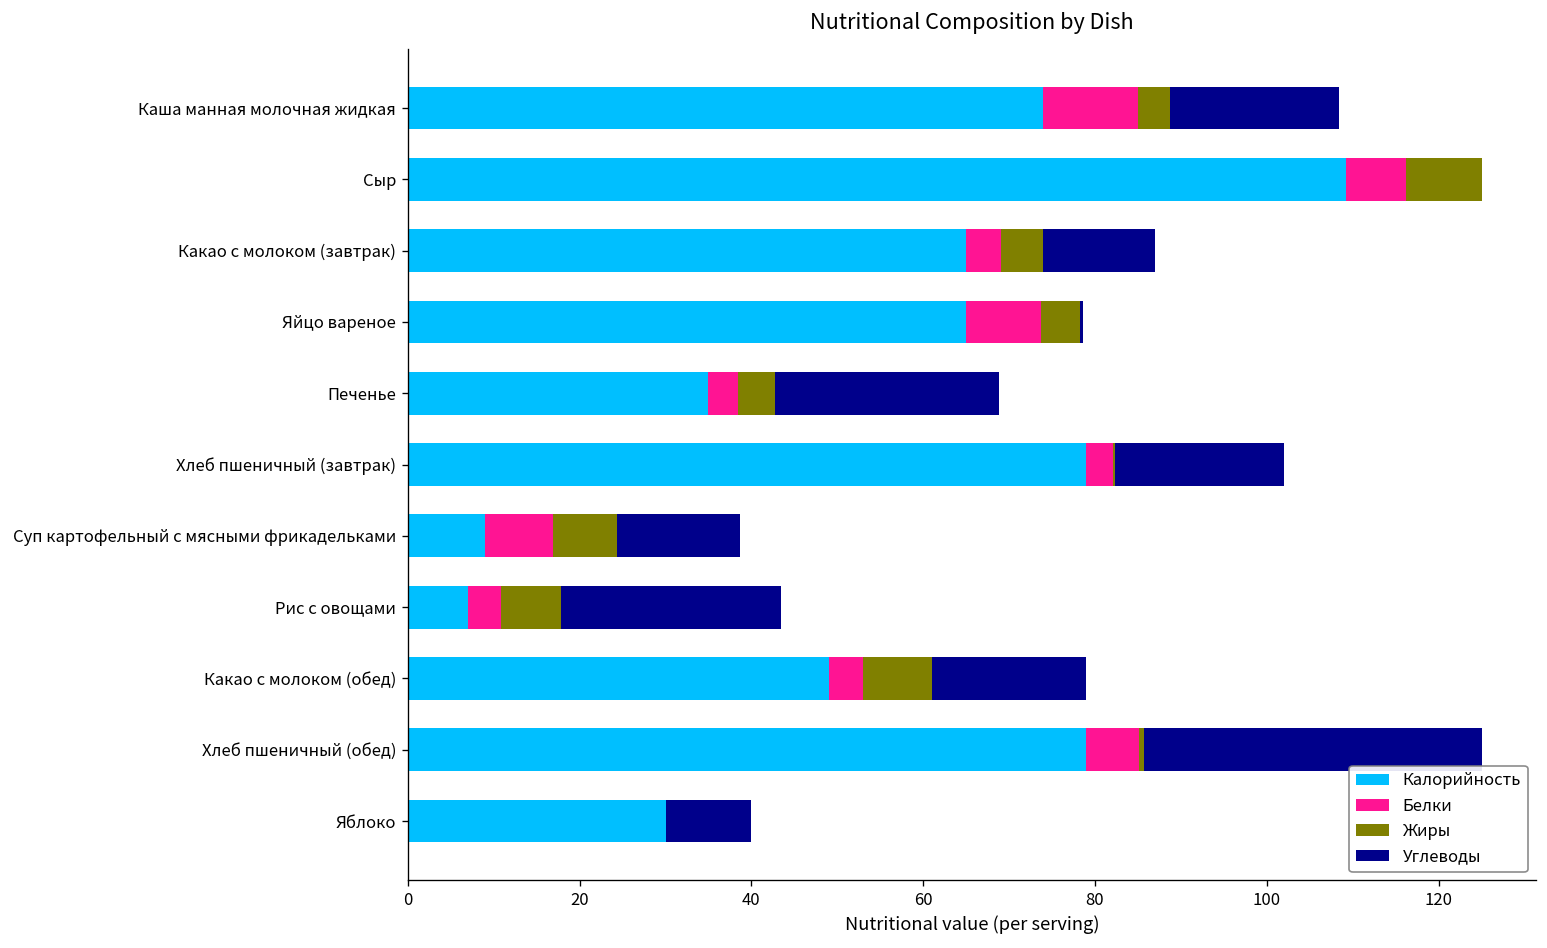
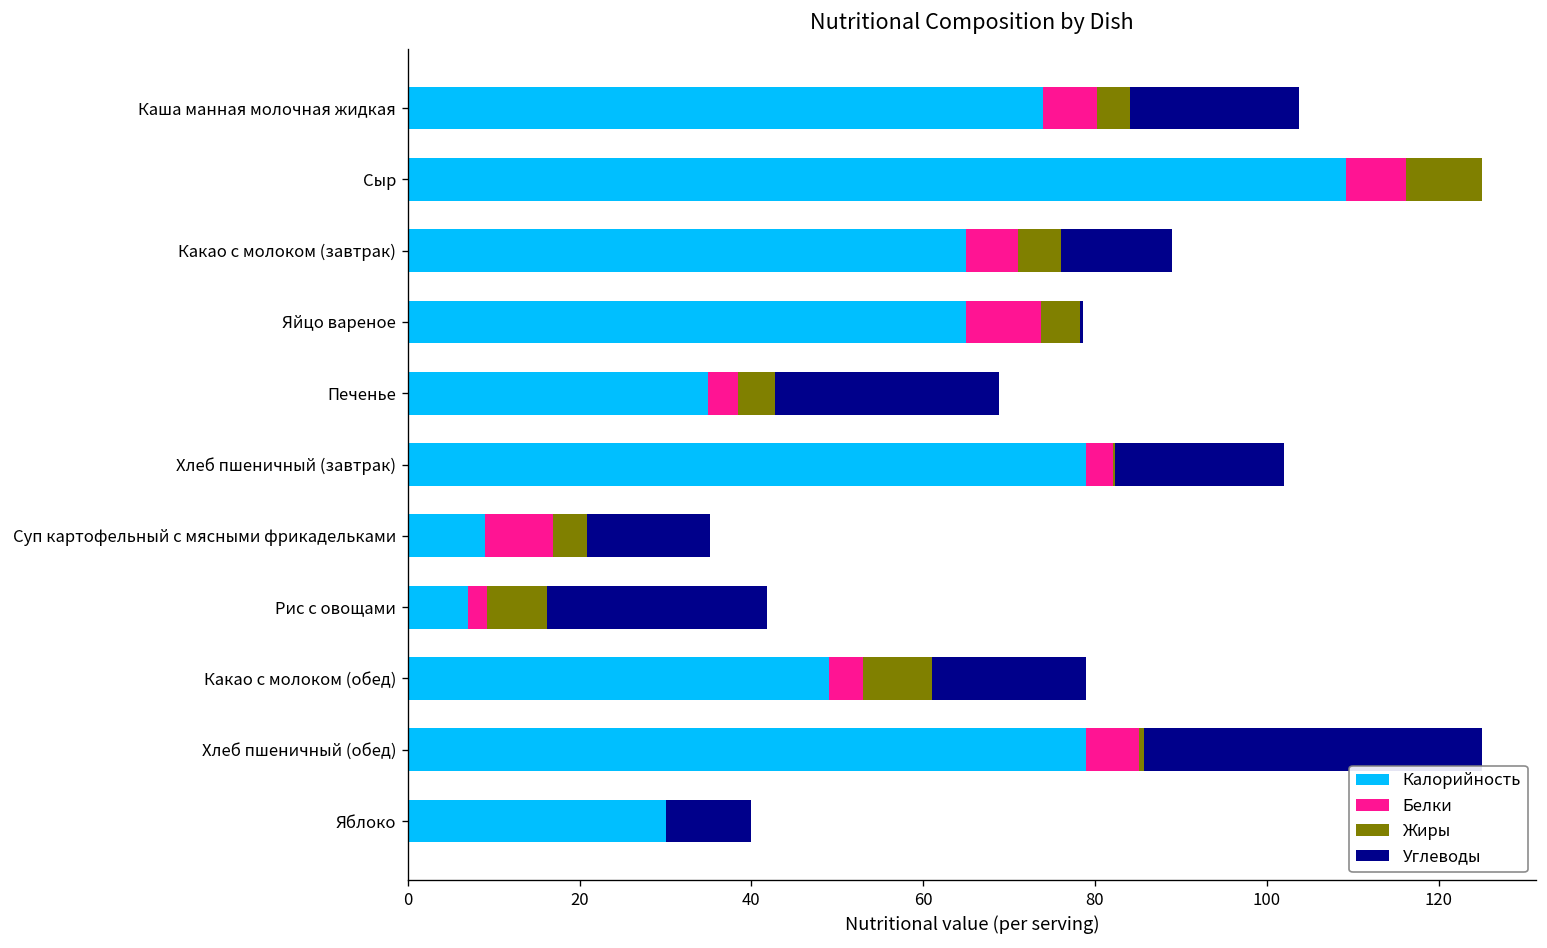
Белки, Каша манная молочная жидкая: 11 -> 6
Белки, Какао с молоком (завтрак): 4 -> 6
Жиры, Суп картофельный с мясными фрикадельками: 7 -> 4
Белки, Рис с овощами: 4 -> 2
